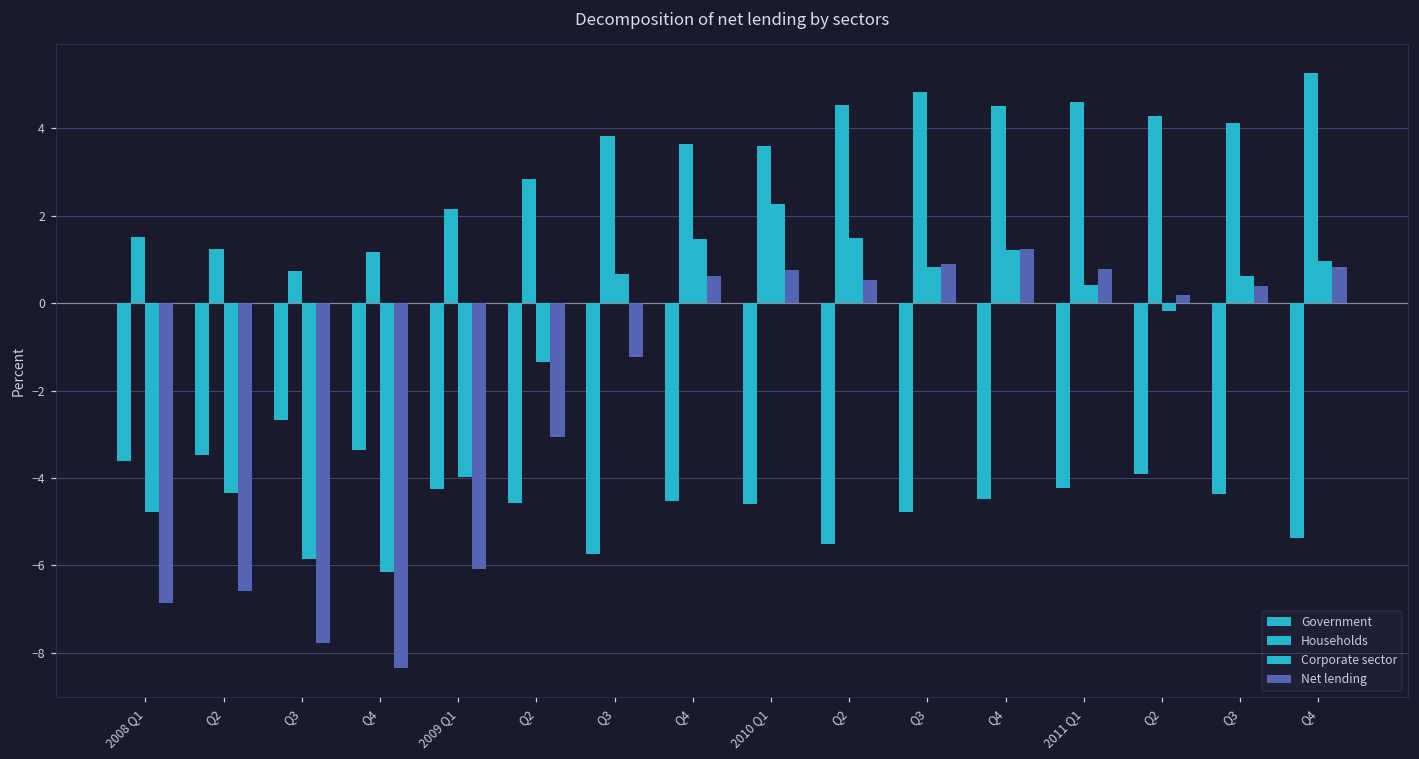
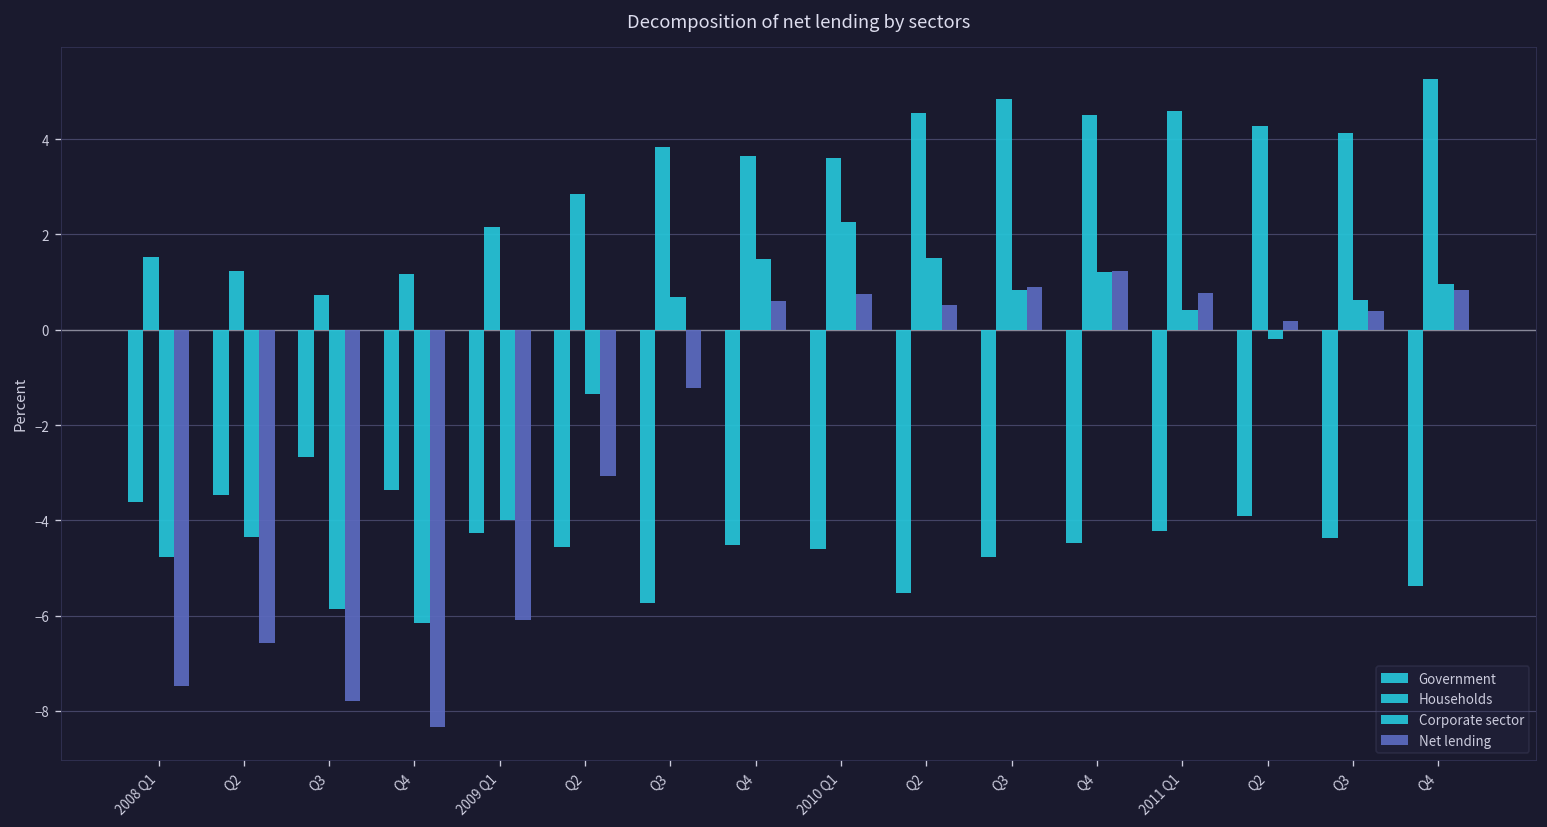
Net lending, 2008 Q1: -6.9 -> -7.5
